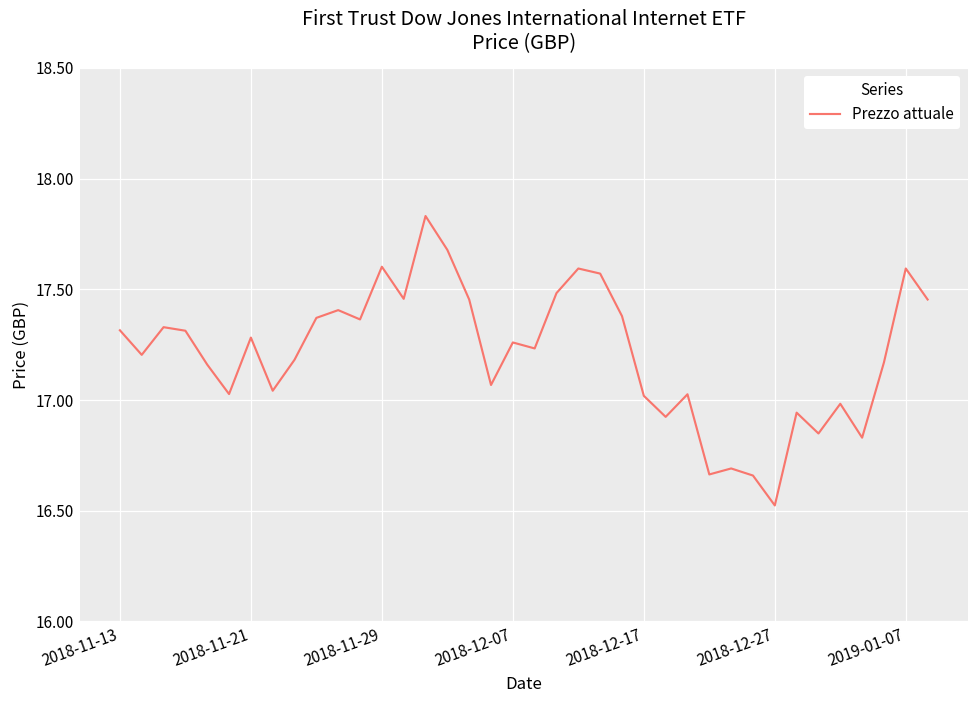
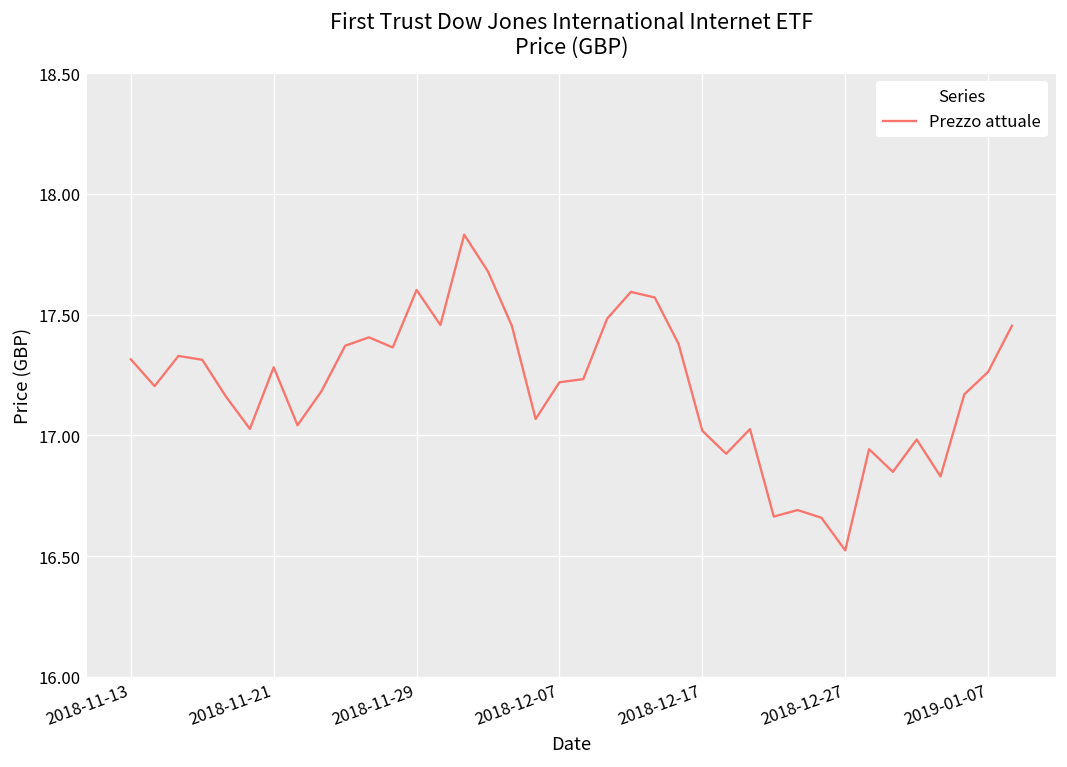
2018-12-07: 17.26 -> 17.22
2019-01-07: 17.59 -> 17.26
